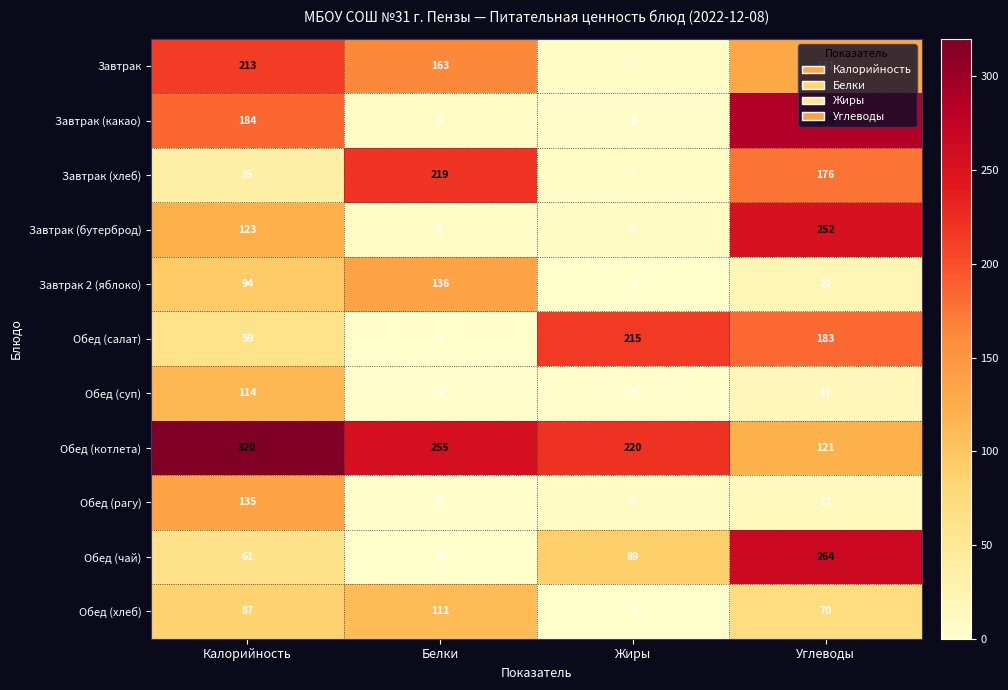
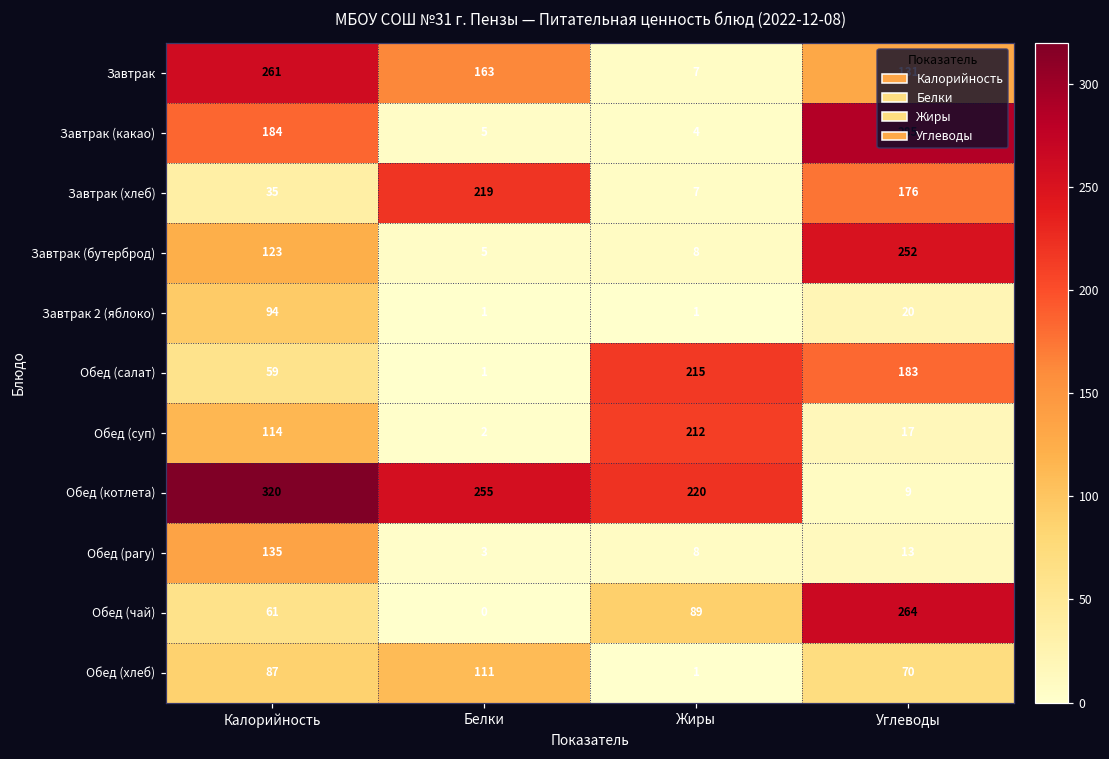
Завтрак, Калорийность: 213 -> 261
Завтрак 2 (яблоко), Белки: 136 -> 1
Обед (суп), Жиры: 3 -> 212
Обед (котлета), Углеводы: 121 -> 9
